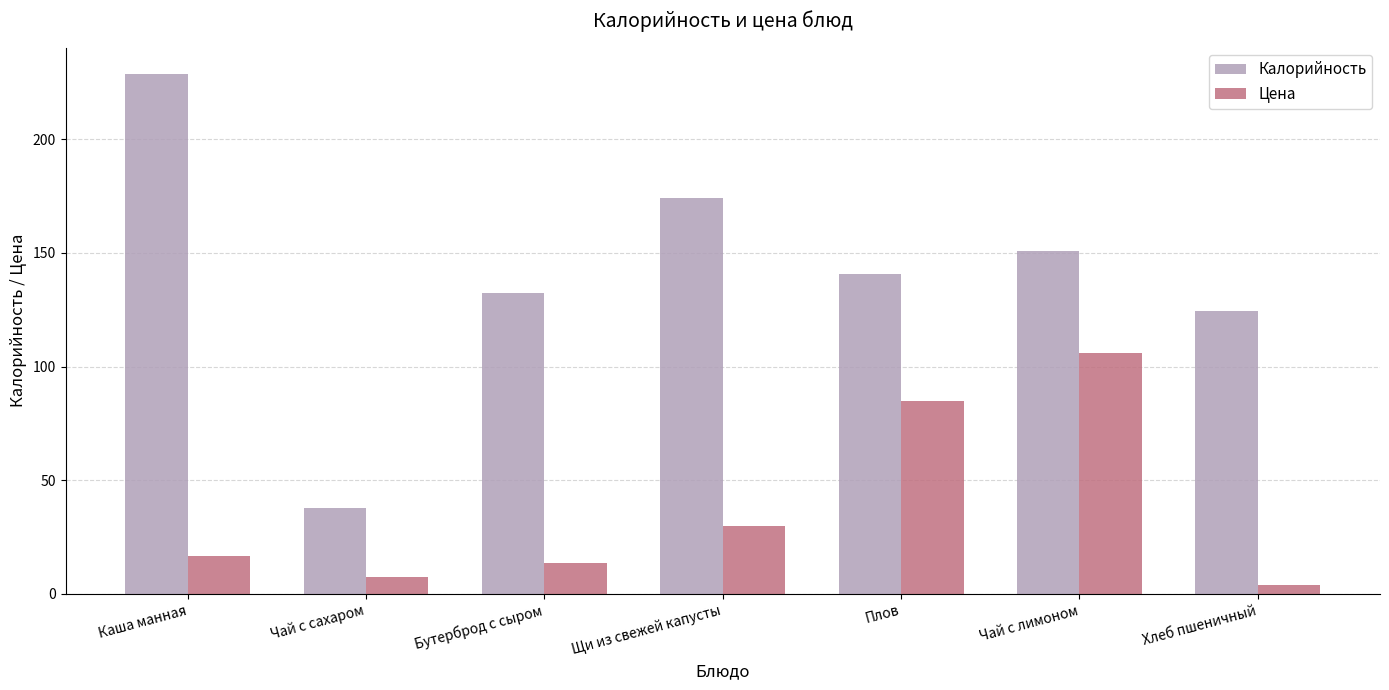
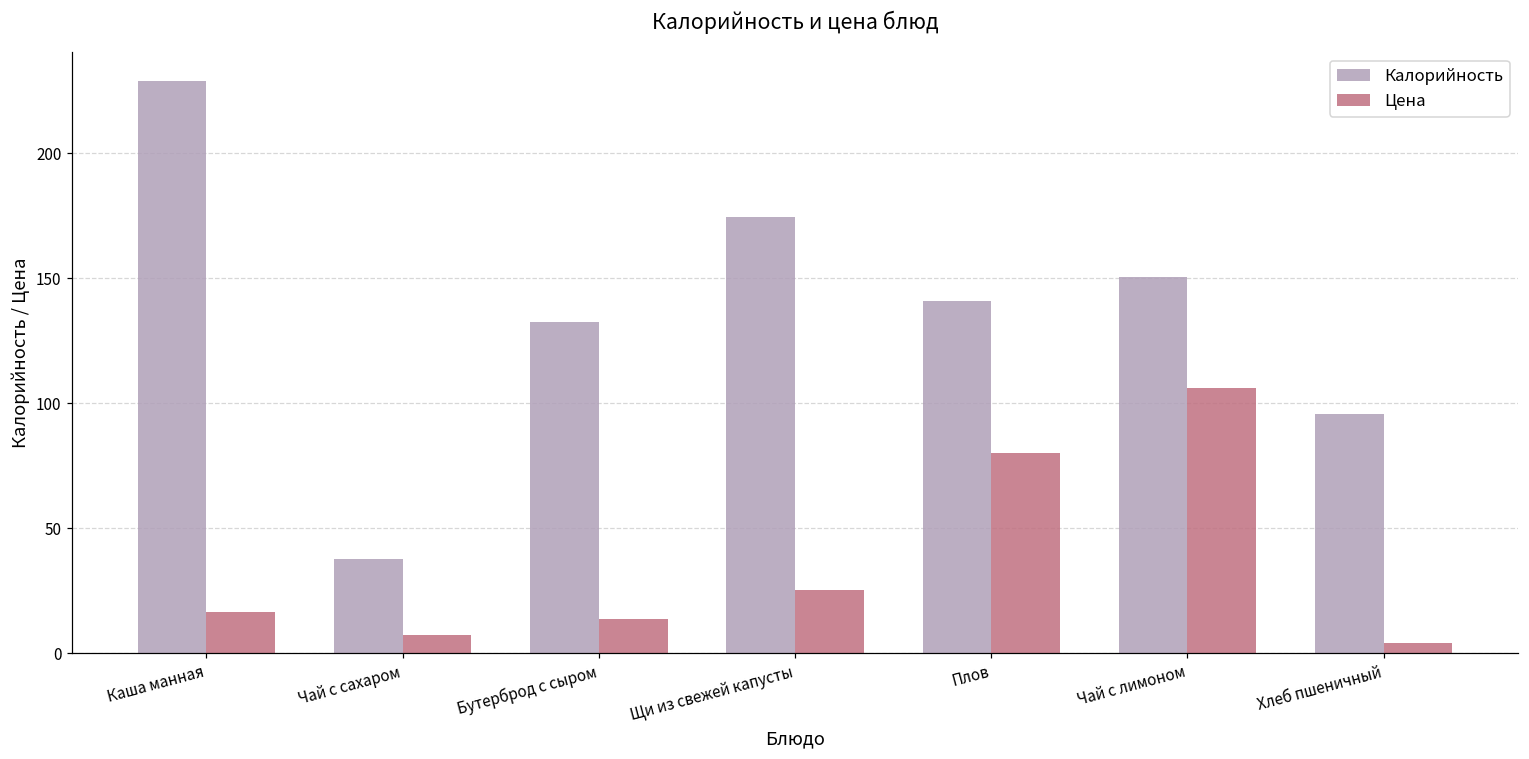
Цена, Щи из свежей капусты: 30 -> 26
Цена, Плов: 85 -> 80
Калорийность, Хлеб пшеничный: 125 -> 96
